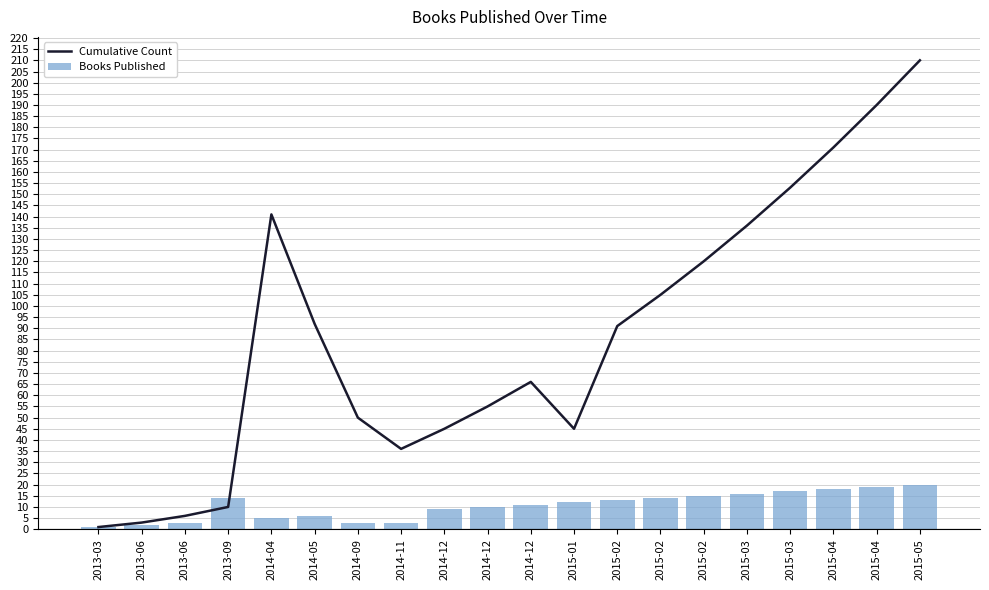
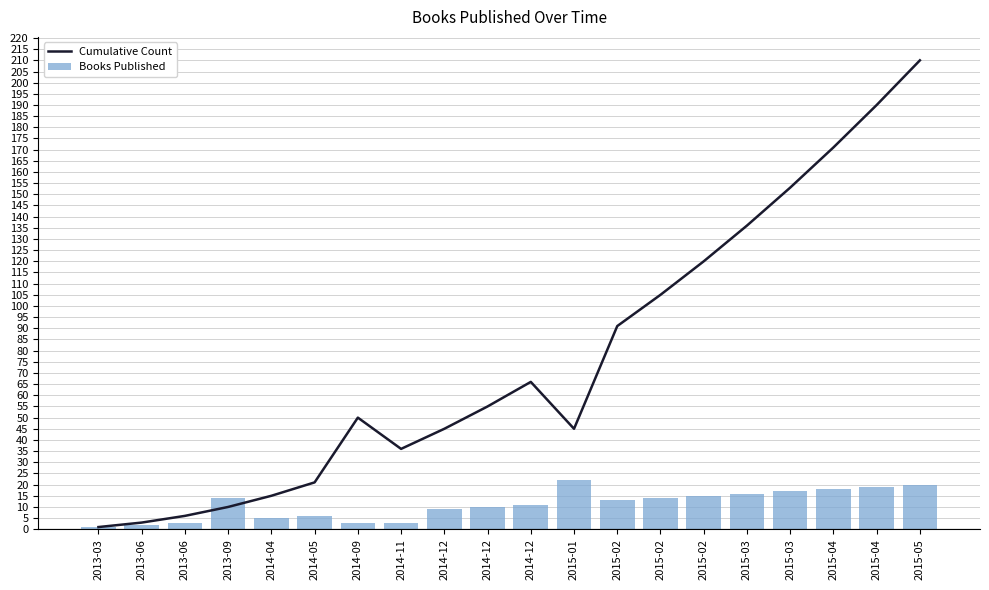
Cumulative Count, 2014-04: 141 -> 15
Cumulative Count, 2014-05: 92 -> 21
Books Published, 2015-01: 12 -> 22
